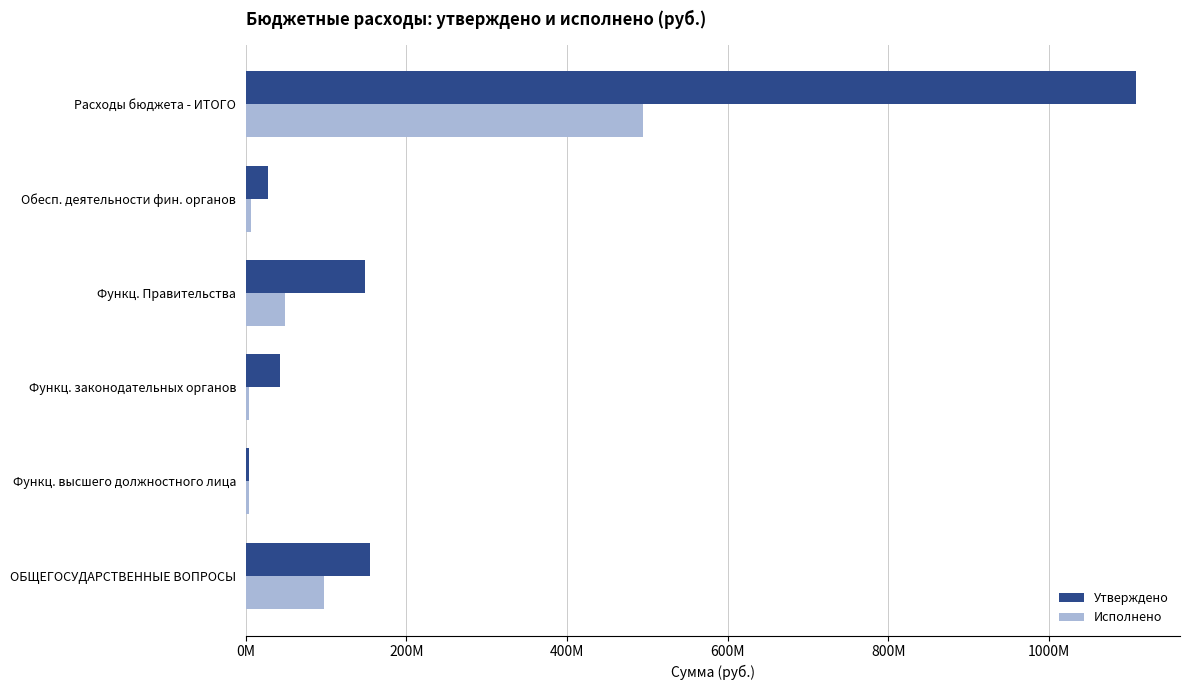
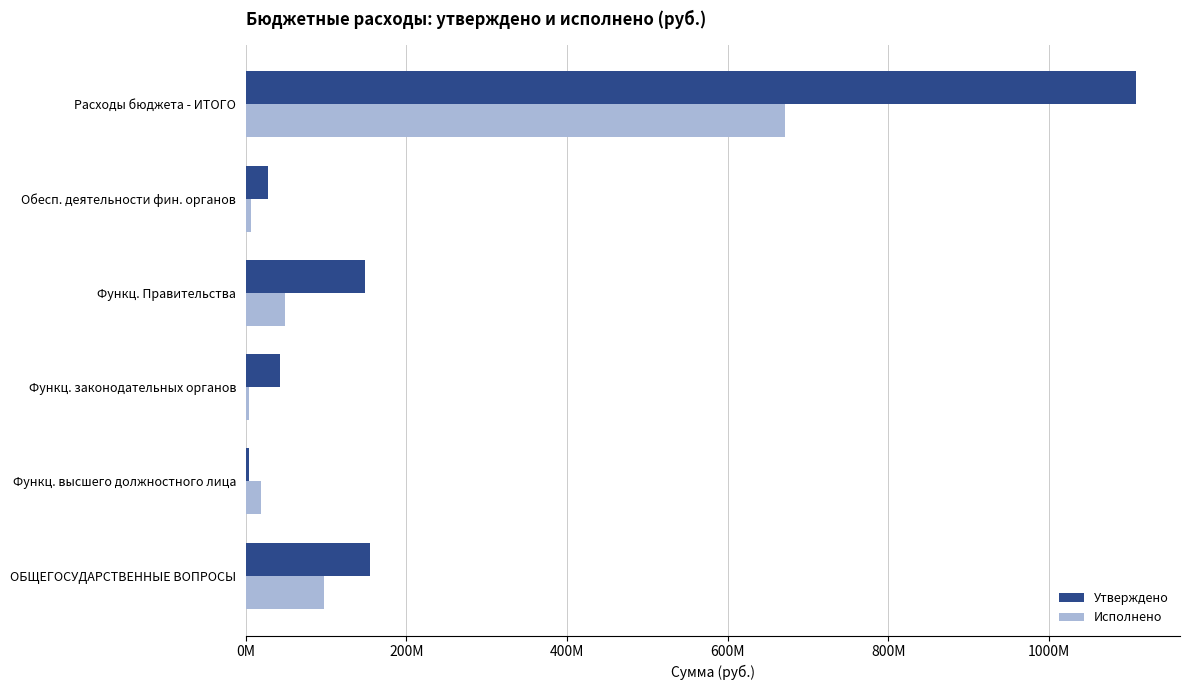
Исполнено, Расходы бюджета - ИТОГО: 490000000 -> 670000000
Исполнено, Функц. высшего должностного лица: 0 -> 20000000
